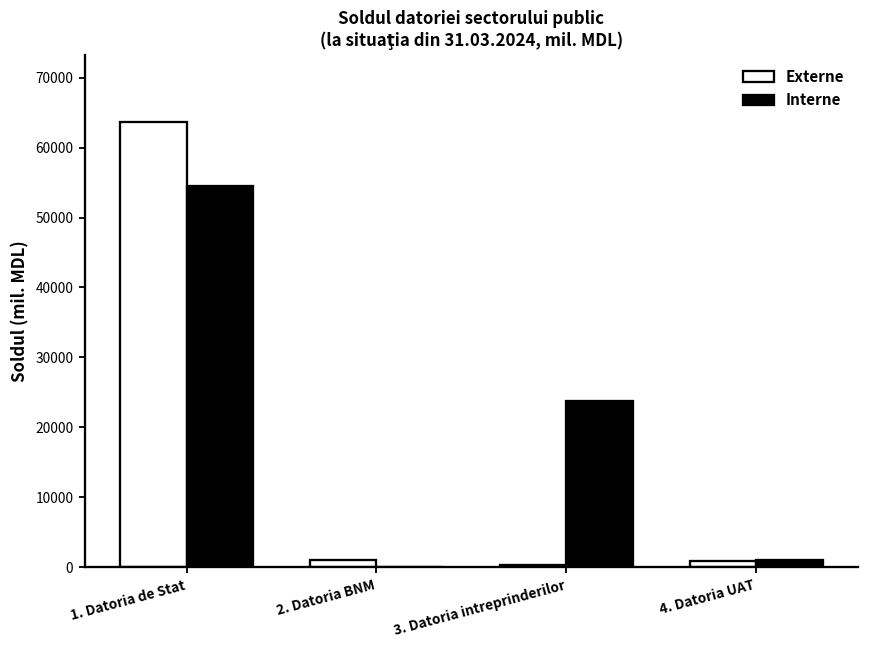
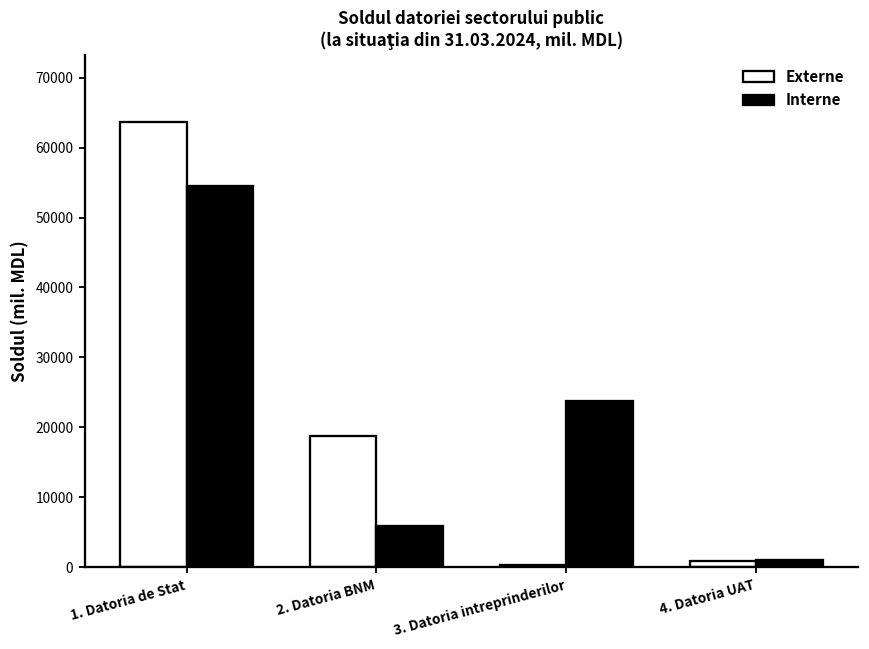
Externe, 2. Datoria BNM: 1000 -> 19000
Interne, 2. Datoria BNM: 0 -> 6000
